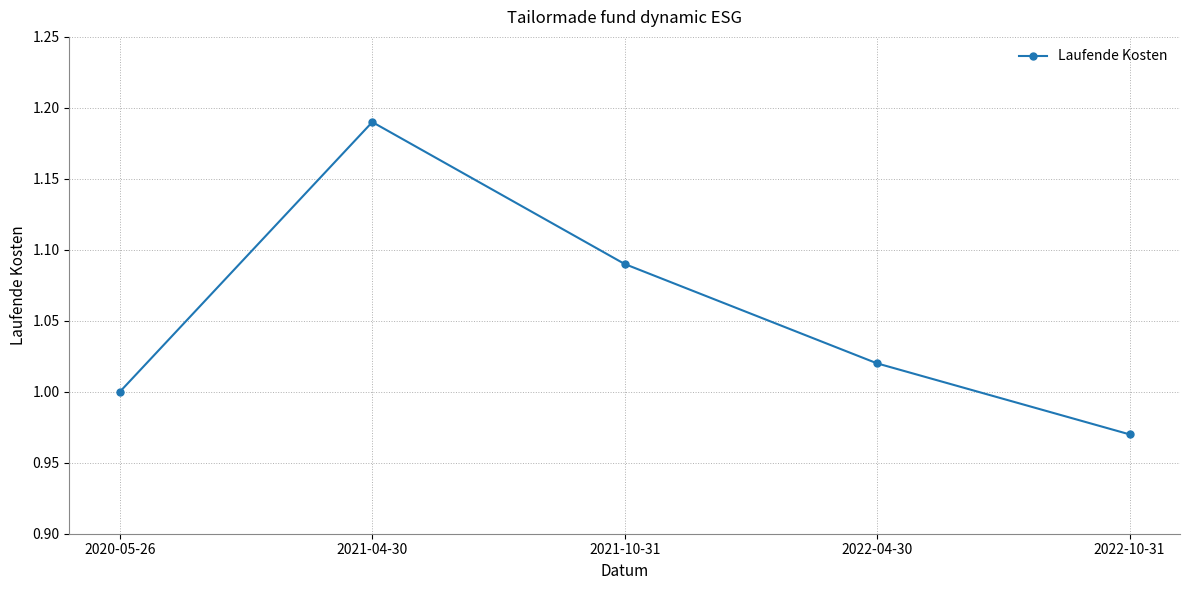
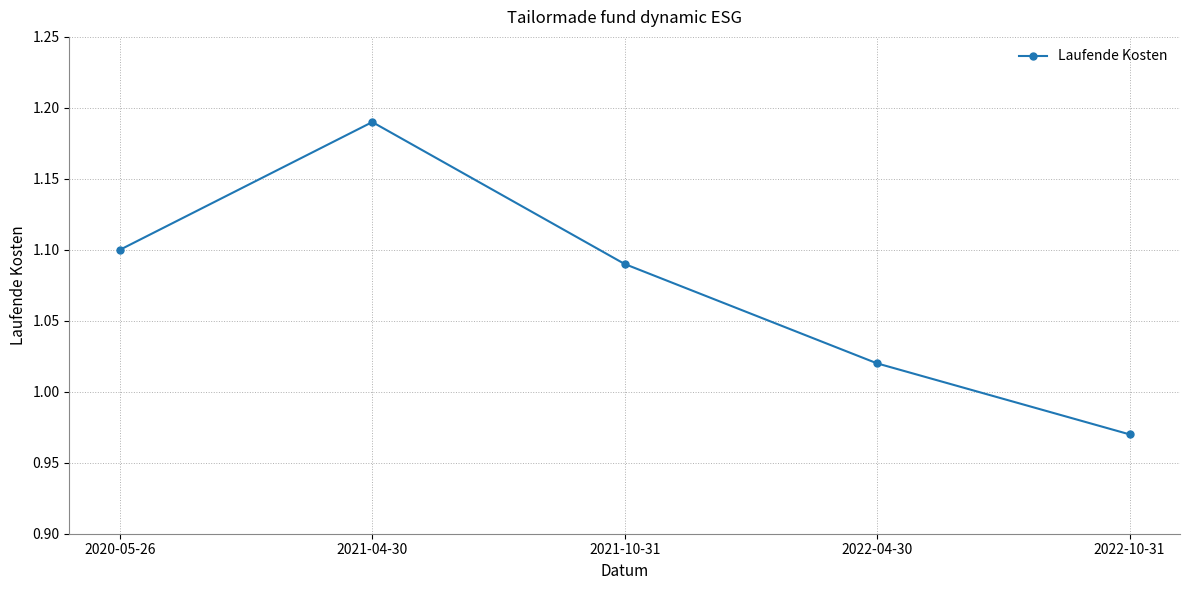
2020-05-26: 1.0 -> 1.1
